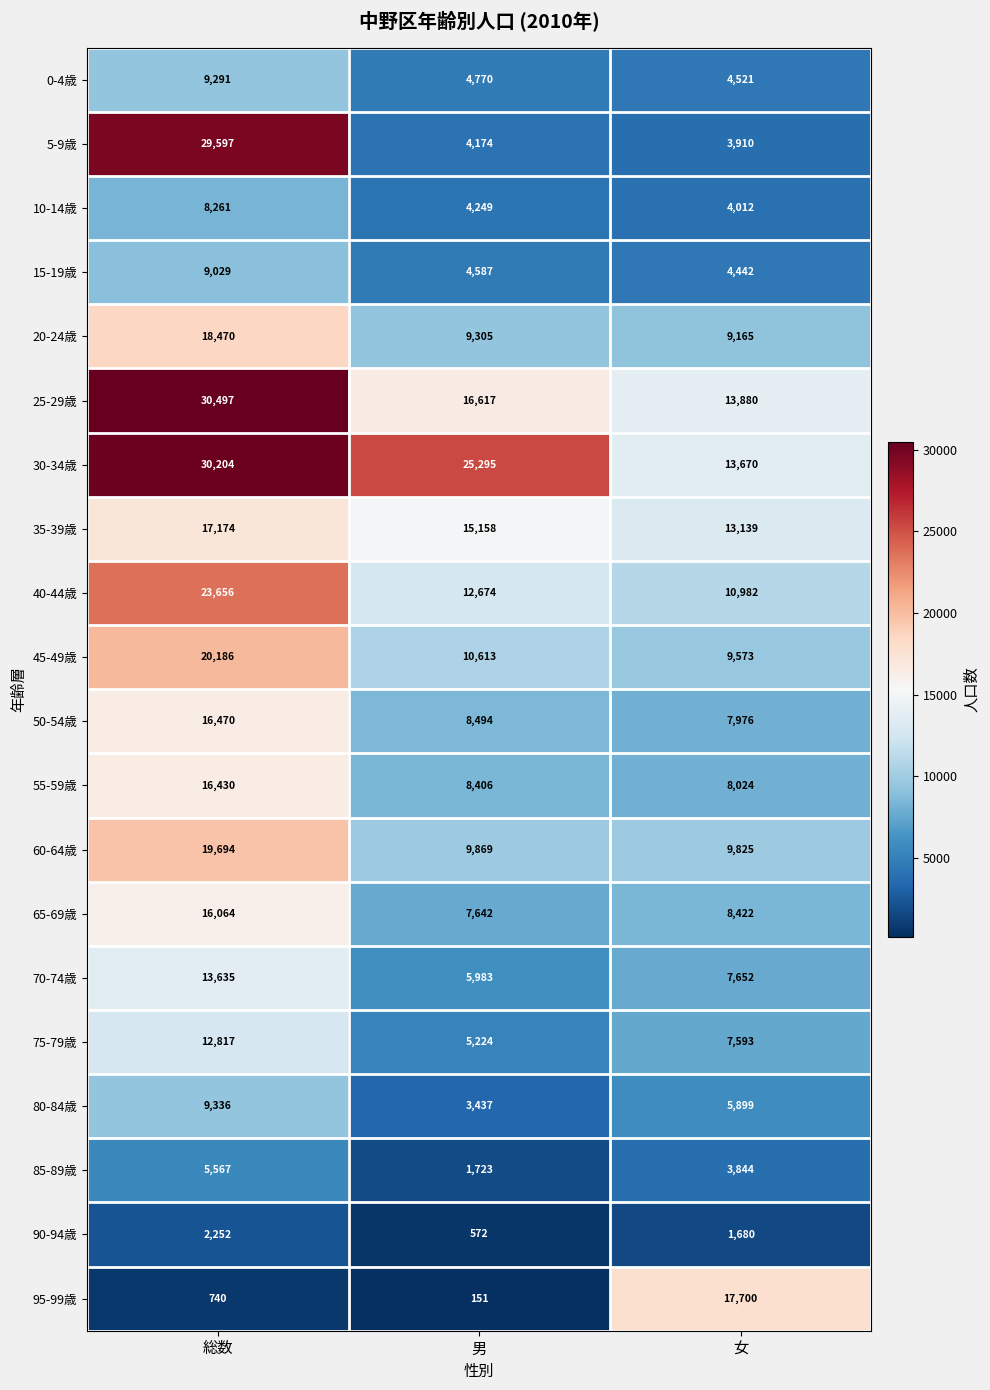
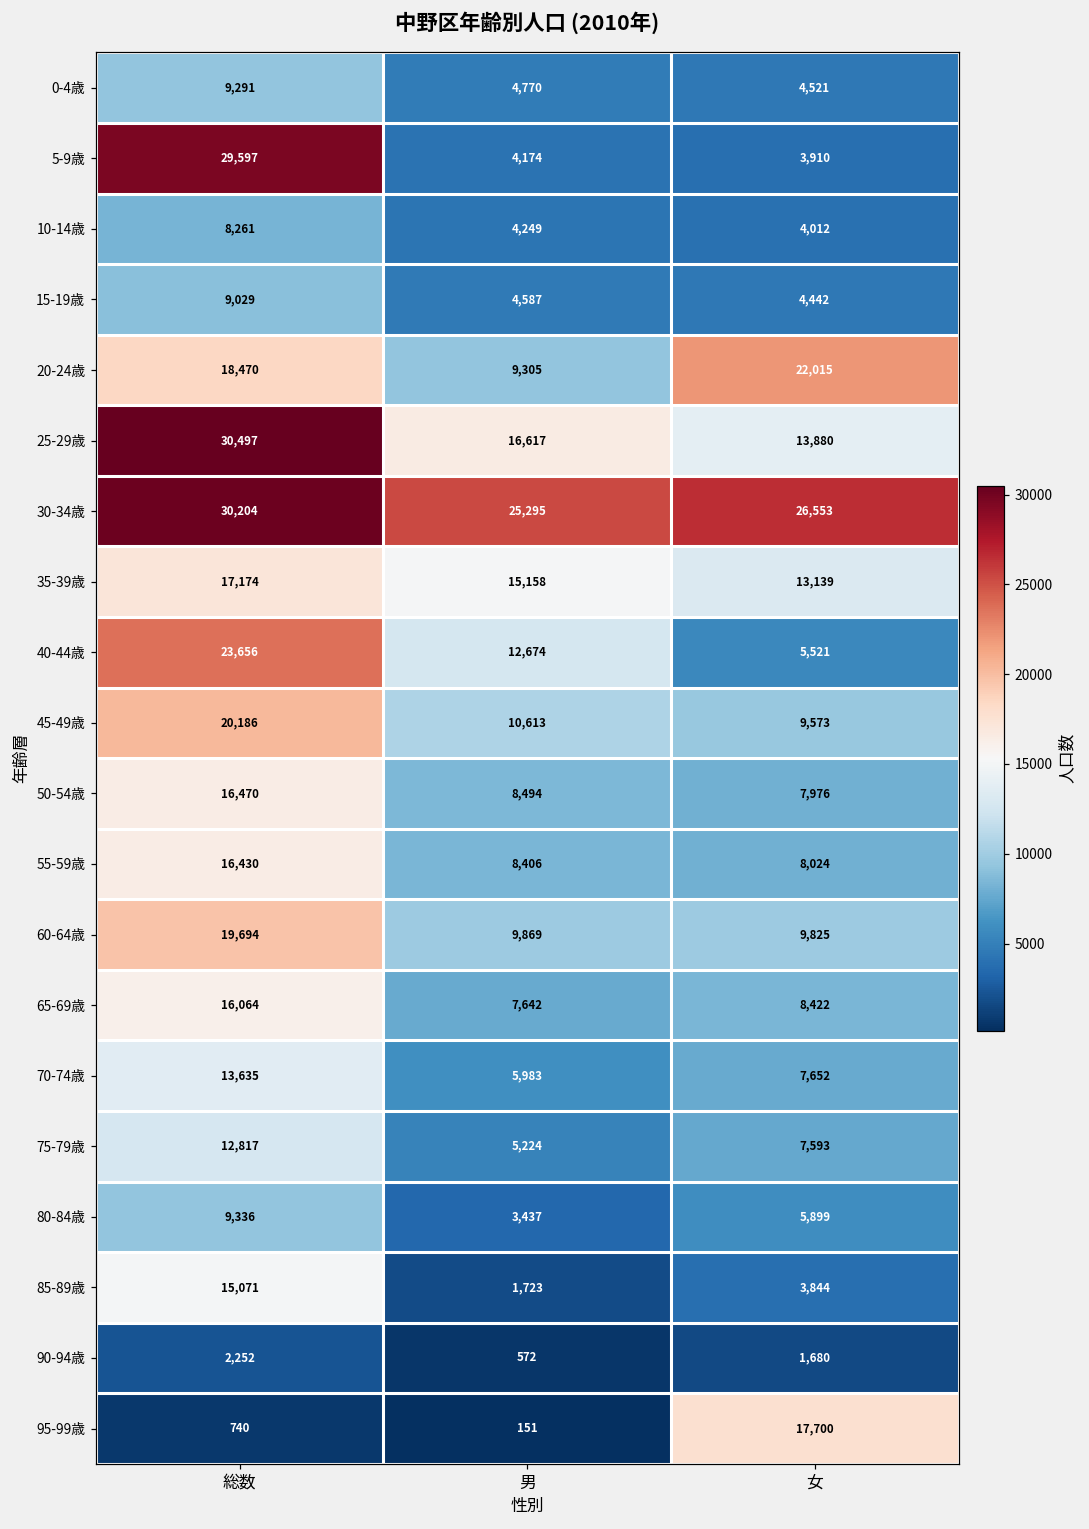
20-24歳, 女: 9,165 -> 22,015
30-34歳, 女: 13,670 -> 26,553
40-44歳, 女: 10,982 -> 5,521
85-89歳, 総数: 5,567 -> 15,071
